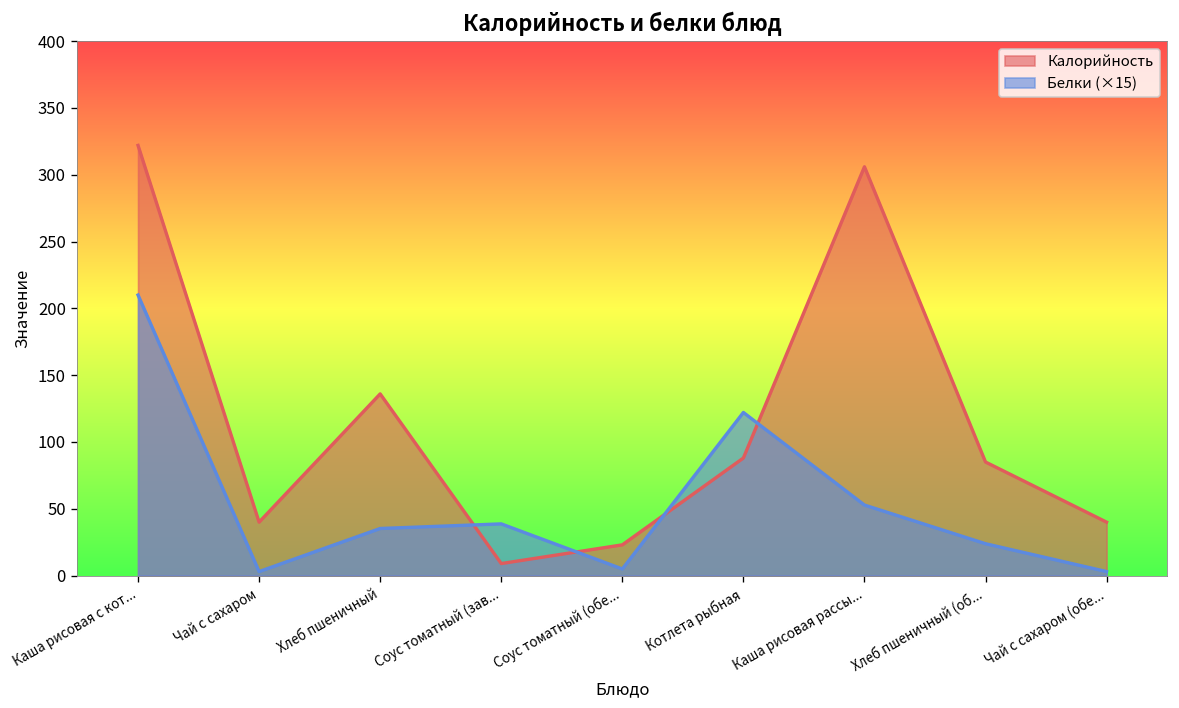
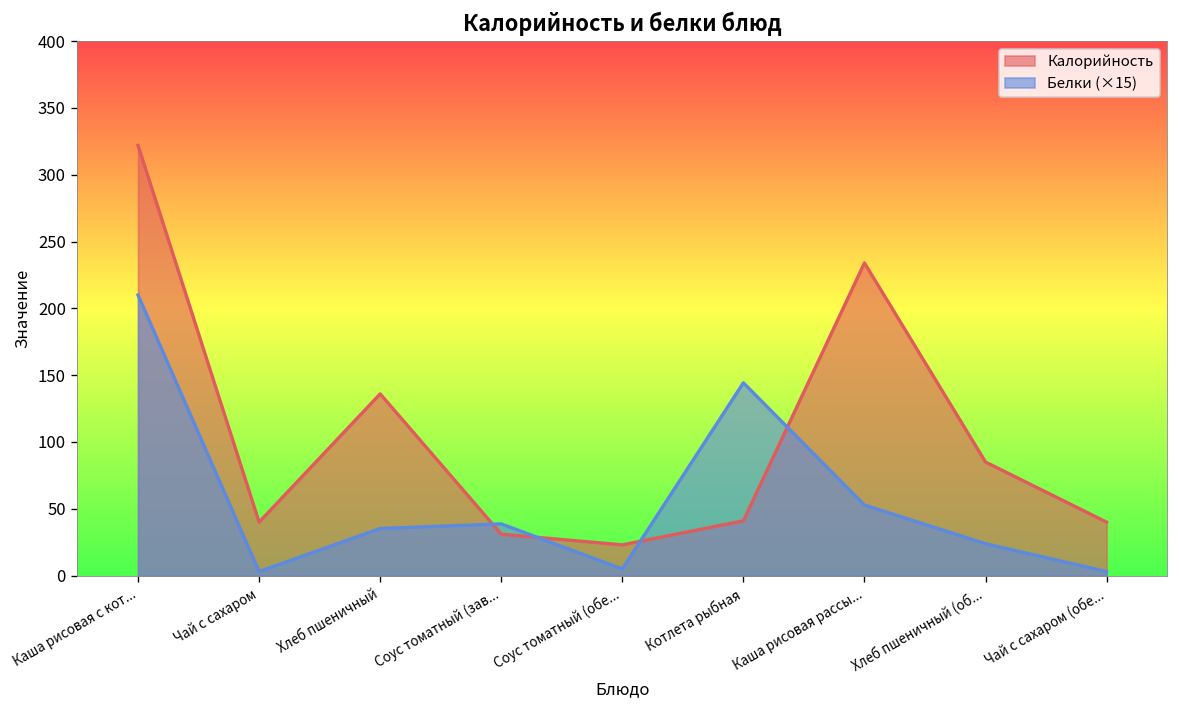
Калорийность, Соус томатный (зав...: 9 -> 31
Калорийность, Котлета рыбная: 88 -> 41
Белки (×15), Котлета рыбная: 122 -> 144
Калорийность, Каша рисовая рассы...: 306 -> 234
